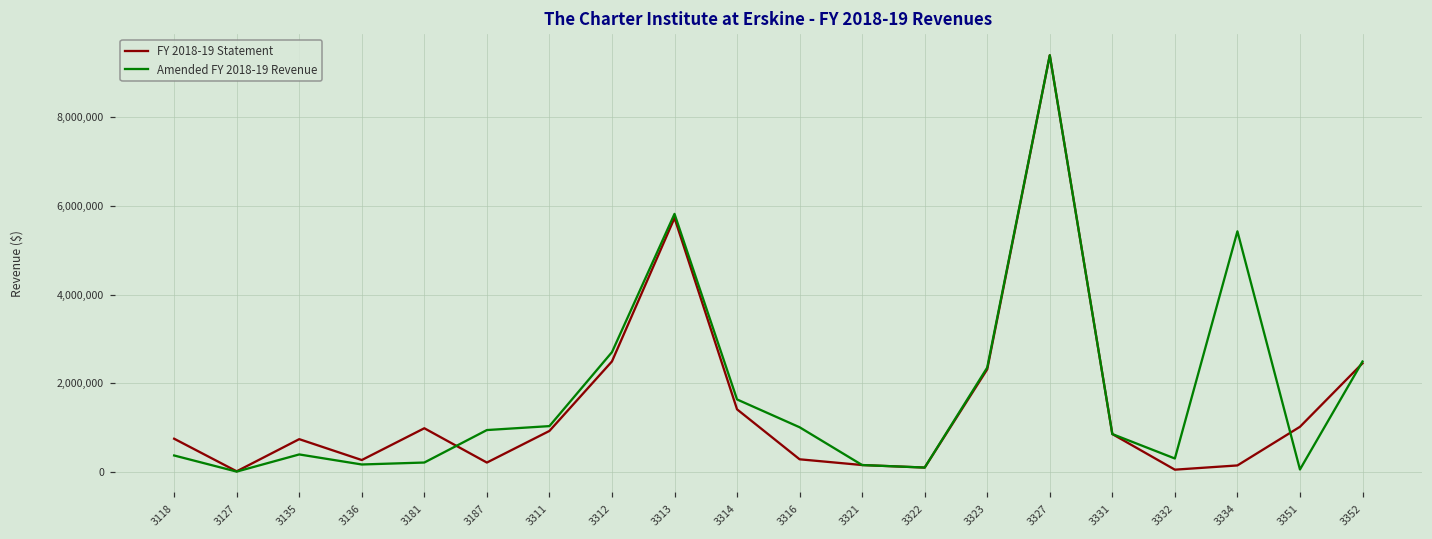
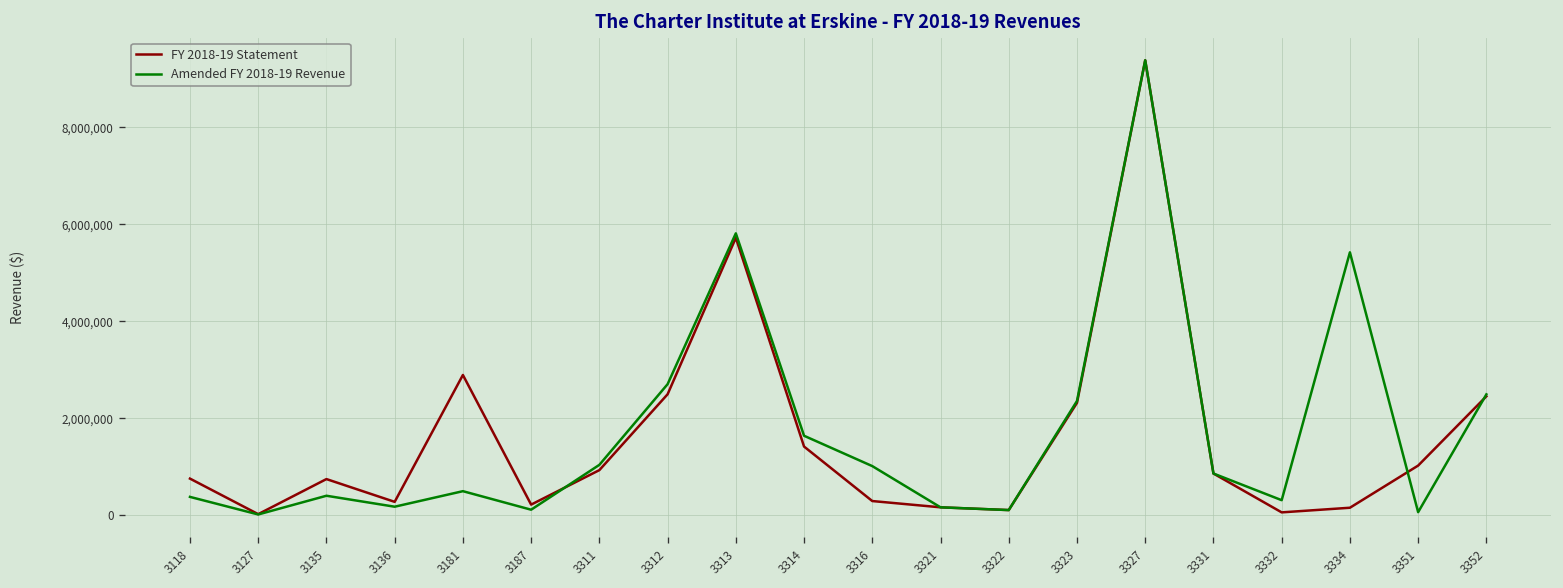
FY 2018-19 Statement, 3181: 1,000,000 -> 2,900,000
Amended FY 2018-19 Revenue, 3181: 200,000 -> 500,000
Amended FY 2018-19 Revenue, 3187: 900,000 -> 100,000
